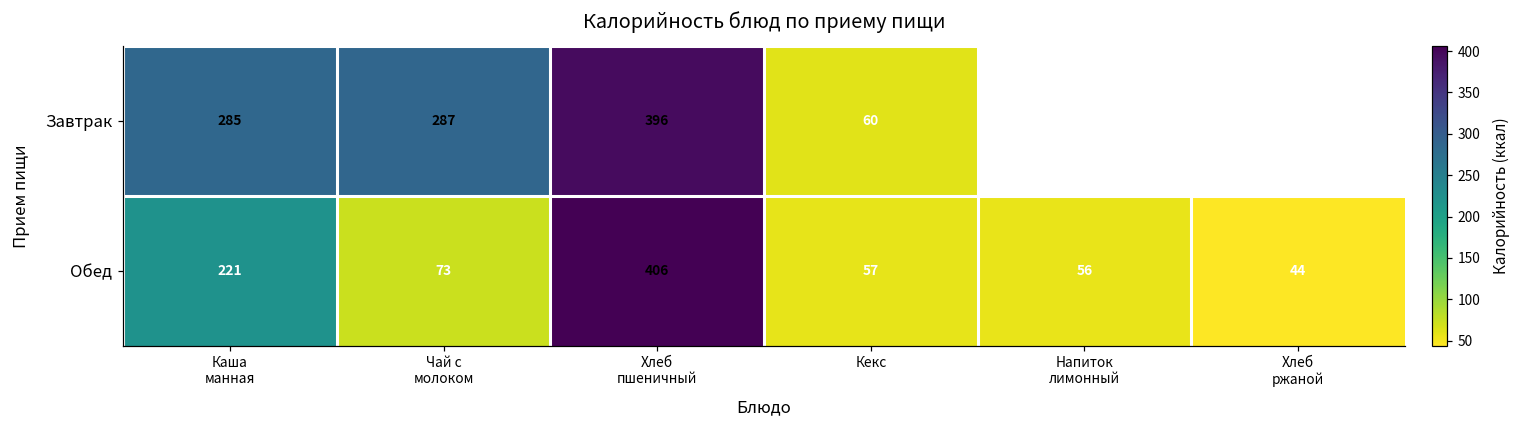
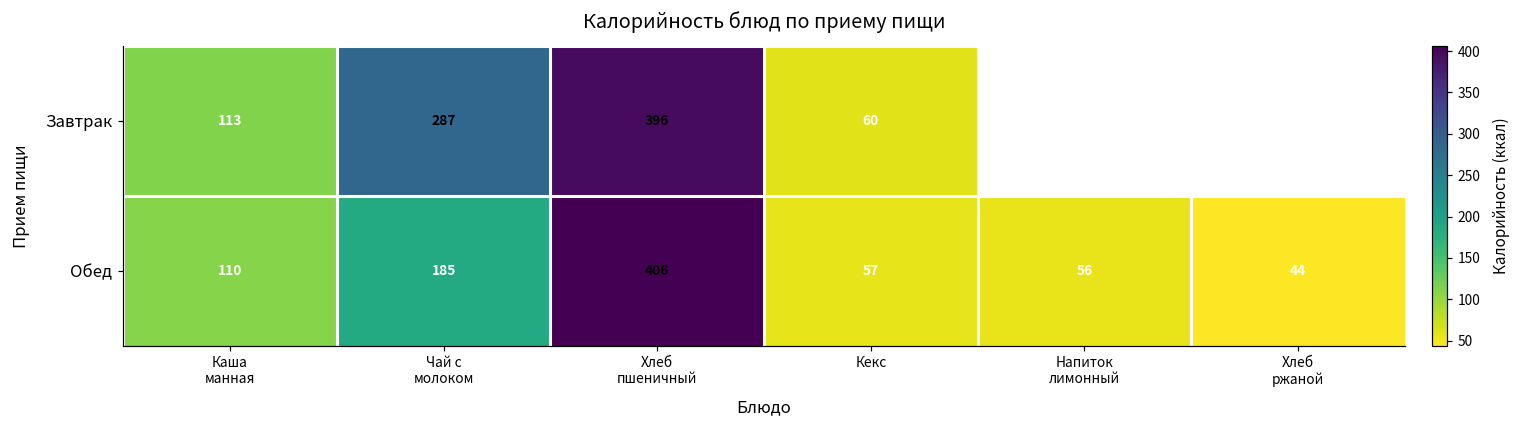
Завтрак, Каша манная: 285 -> 113
Обед, Каша манная: 221 -> 110
Обед, Чай с молоком: 73 -> 185
